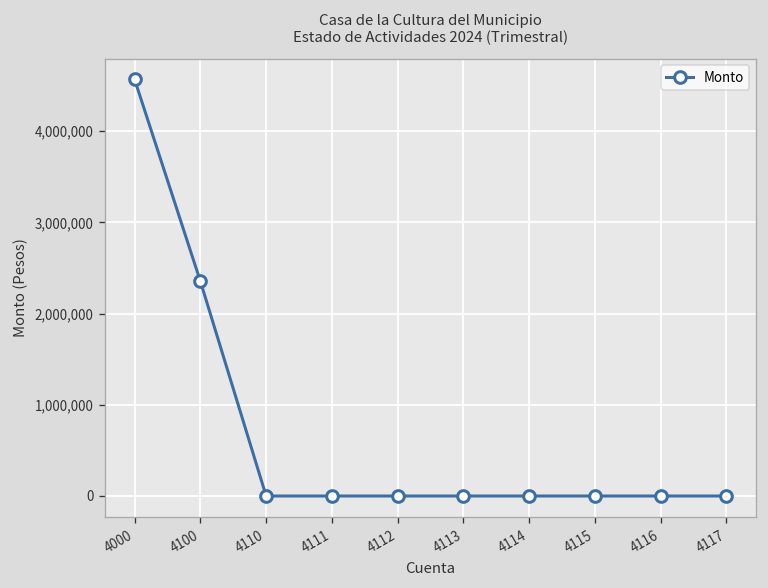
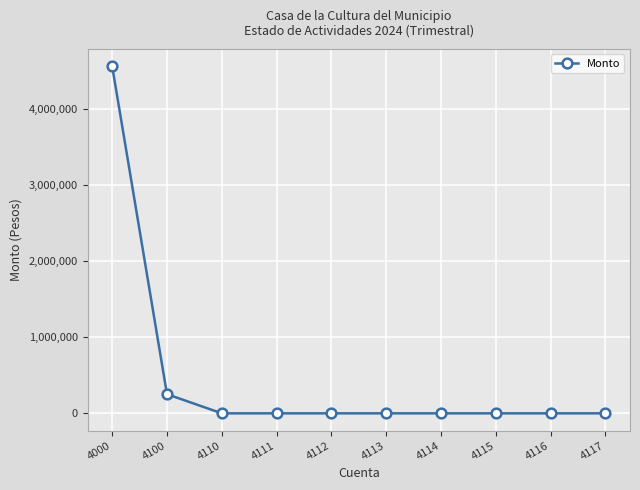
4100: 2,400,000 -> 300,000
